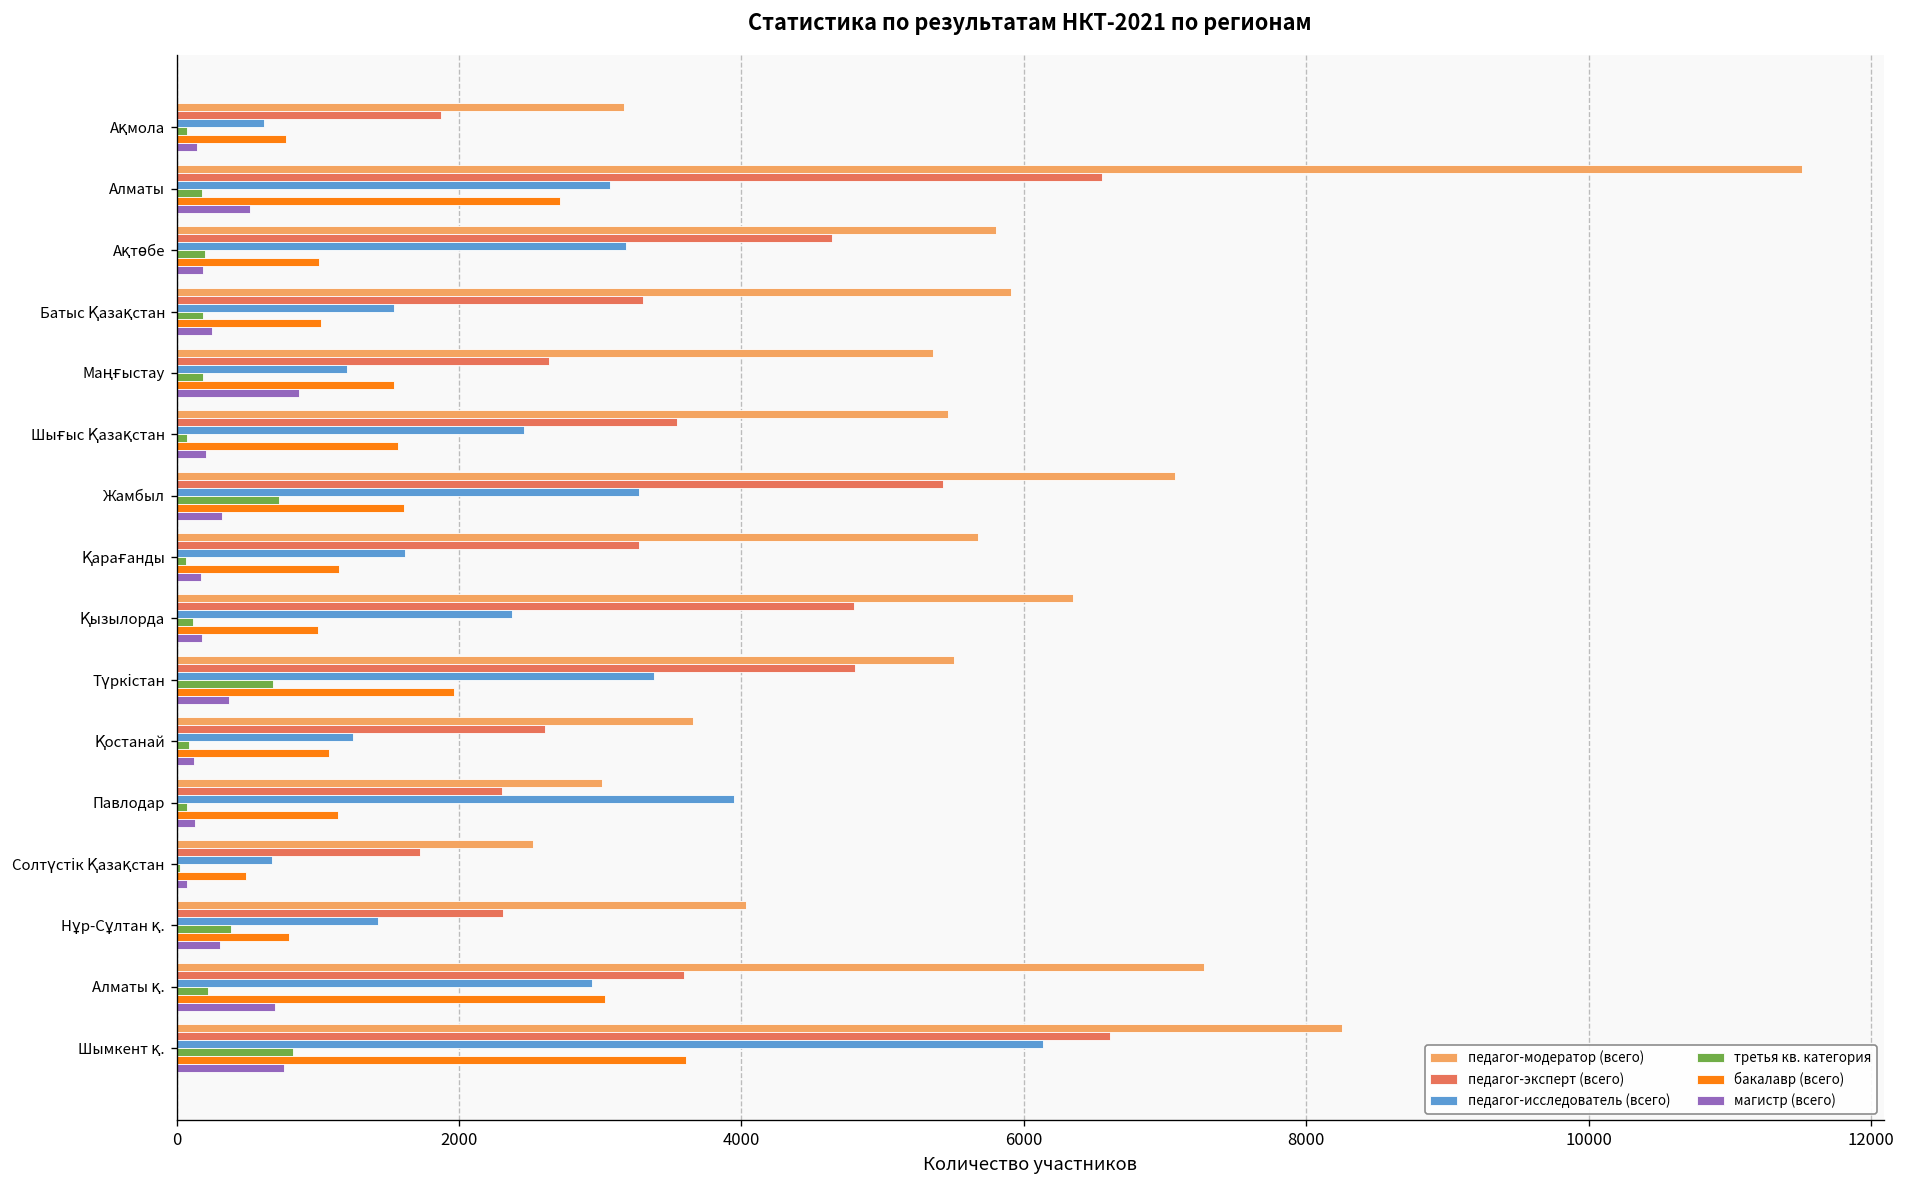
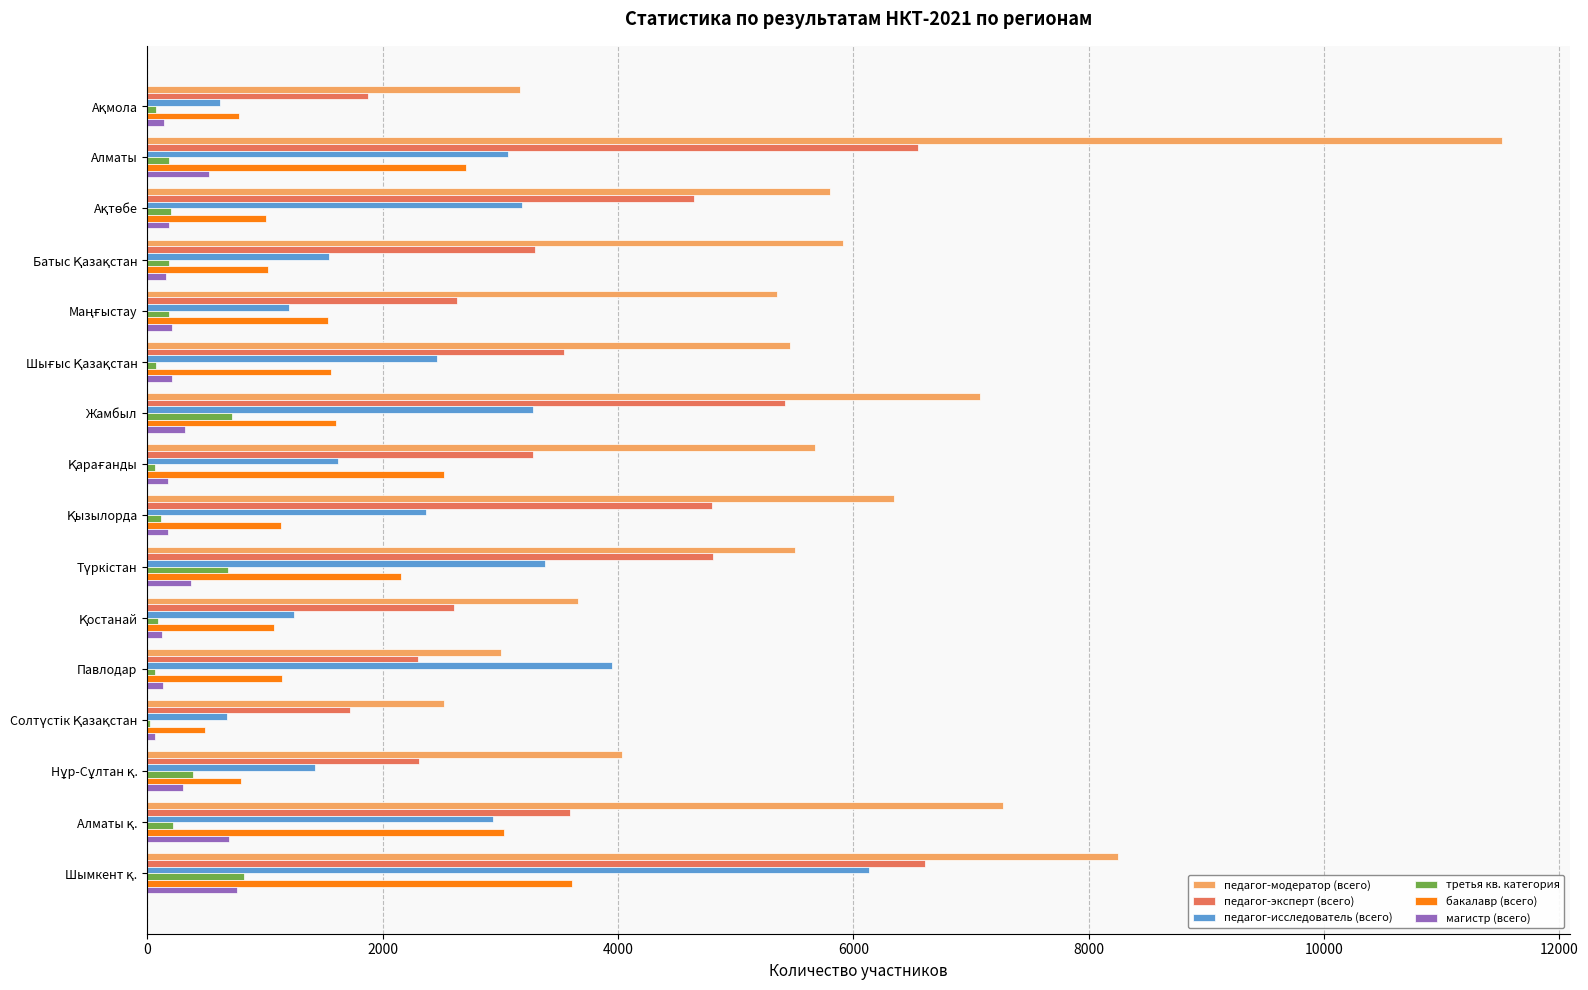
магистр (всего), Батыс Қазақстан: 250 -> 160
магистр (всего), Маңғыстау: 870 -> 210
бакалавр (всего), Қарағанды: 1150 -> 2520
бакалавр (всего), Қызылорда: 1000 -> 1140
бакалавр (всего), Түркістан: 1970 -> 2160
